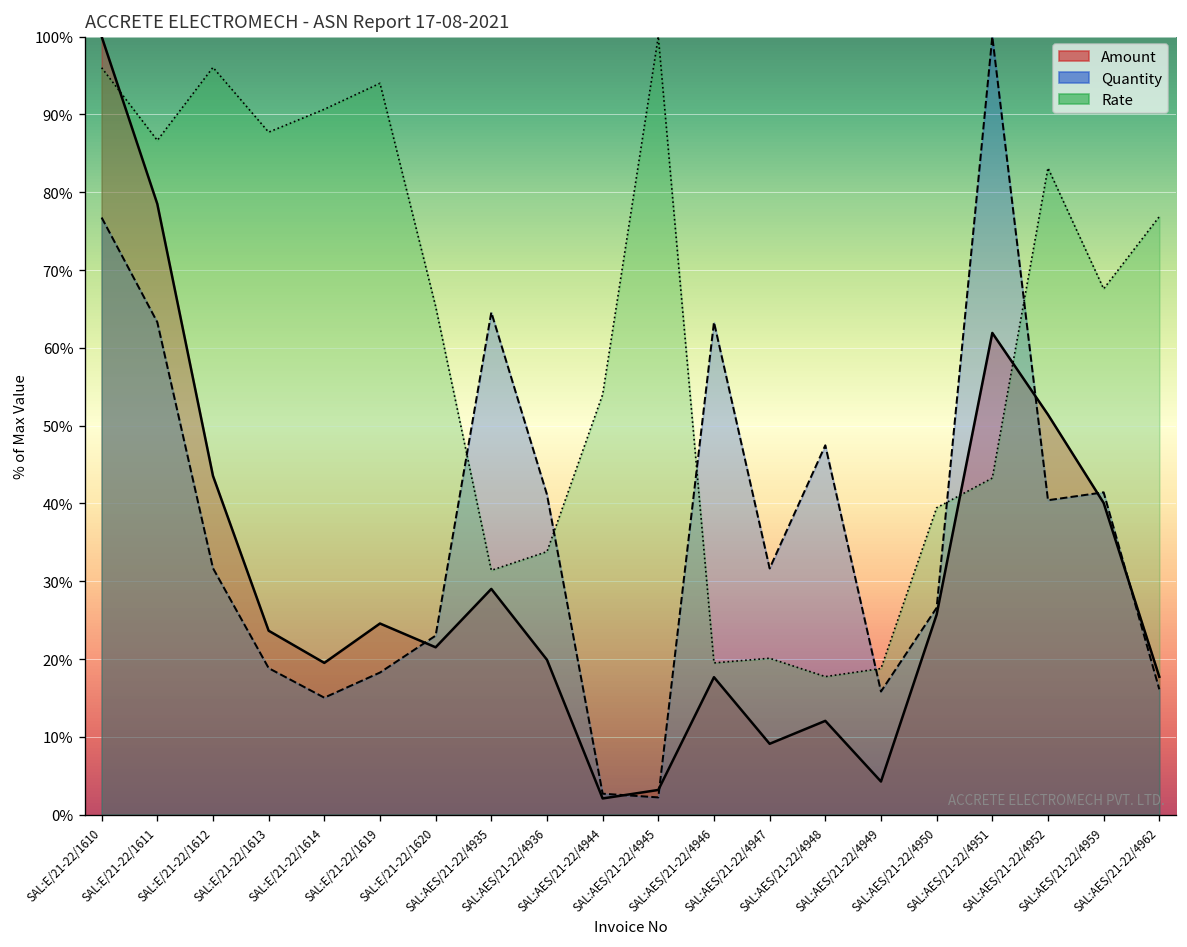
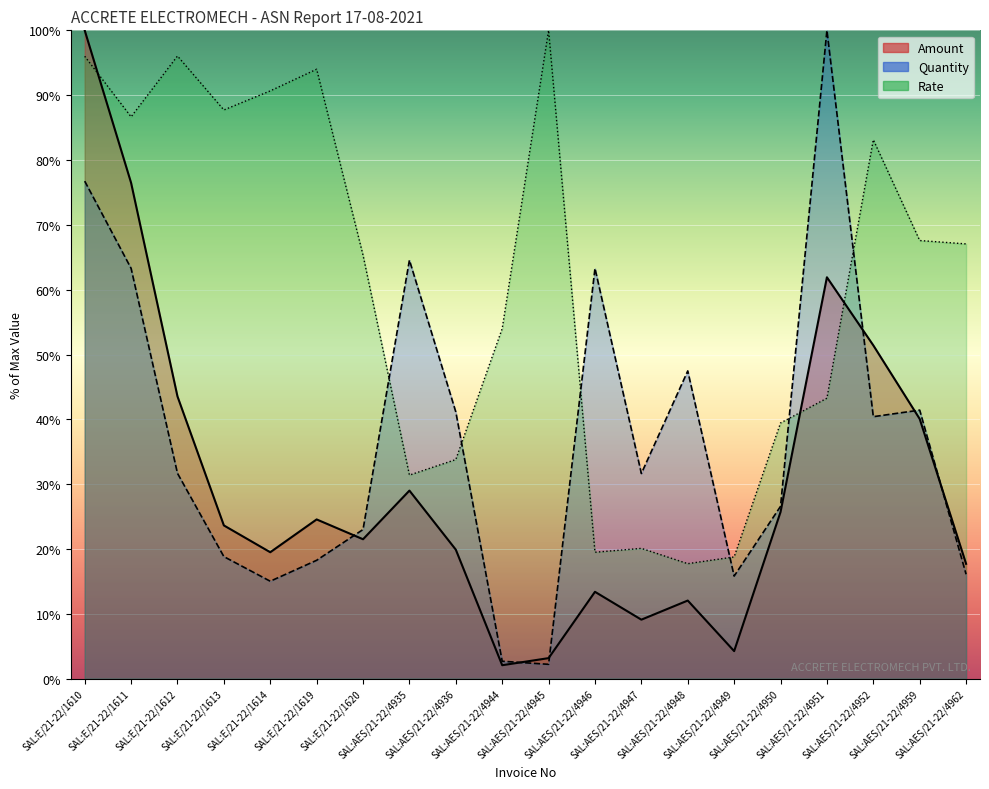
Amount, SAL:E/21-22/1611: 78% -> 76%
Amount, SAL:AES/21-22/4946: 18% -> 13%
Rate, SAL:AES/21-22/4962: 77% -> 67%
